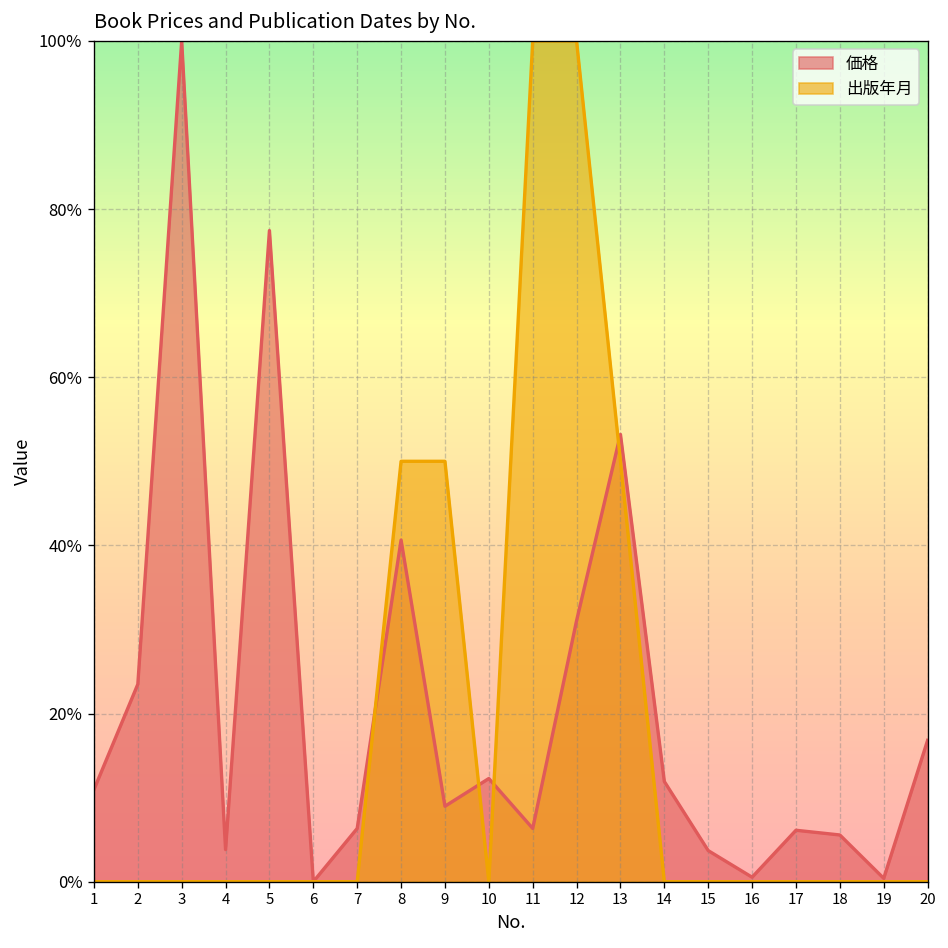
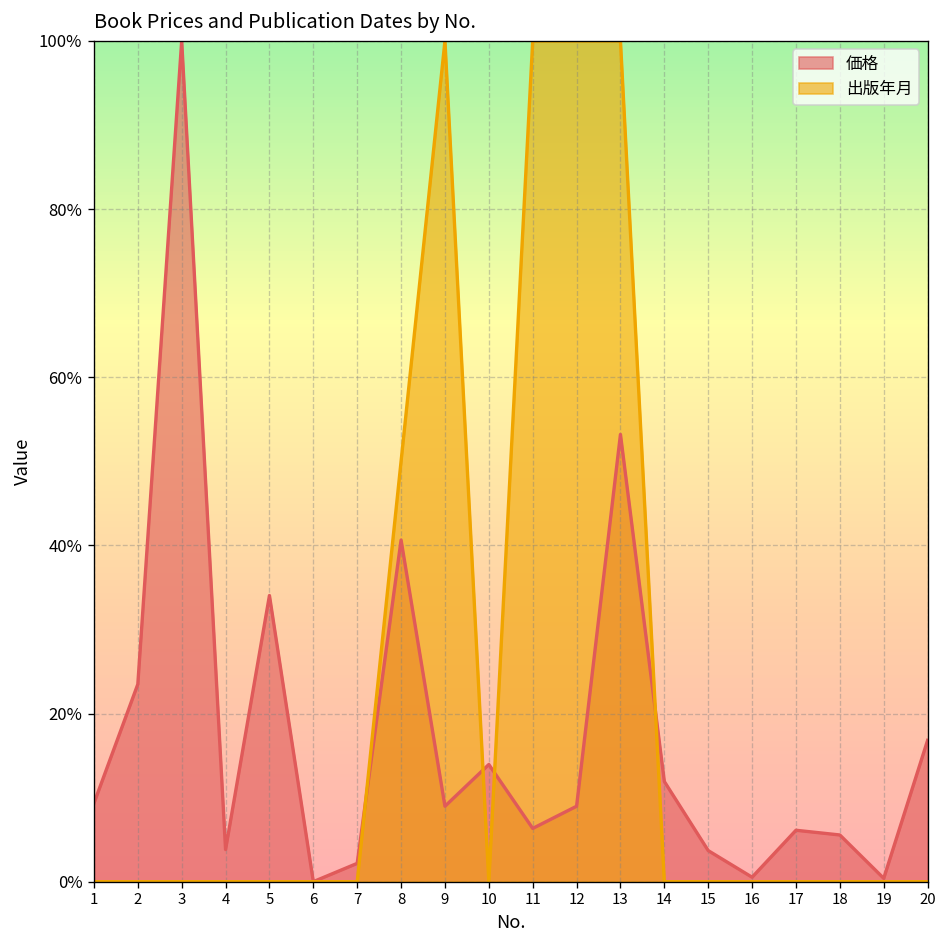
価格, 1: 11% -> 9%
価格, 5: 77% -> 34%
価格, 7: 6% -> 2%
出版年月, 9: 50% -> 100%
価格, 10: 12% -> 14%
価格, 12: 31% -> 9%
出版年月, 13: 50% -> 100%
